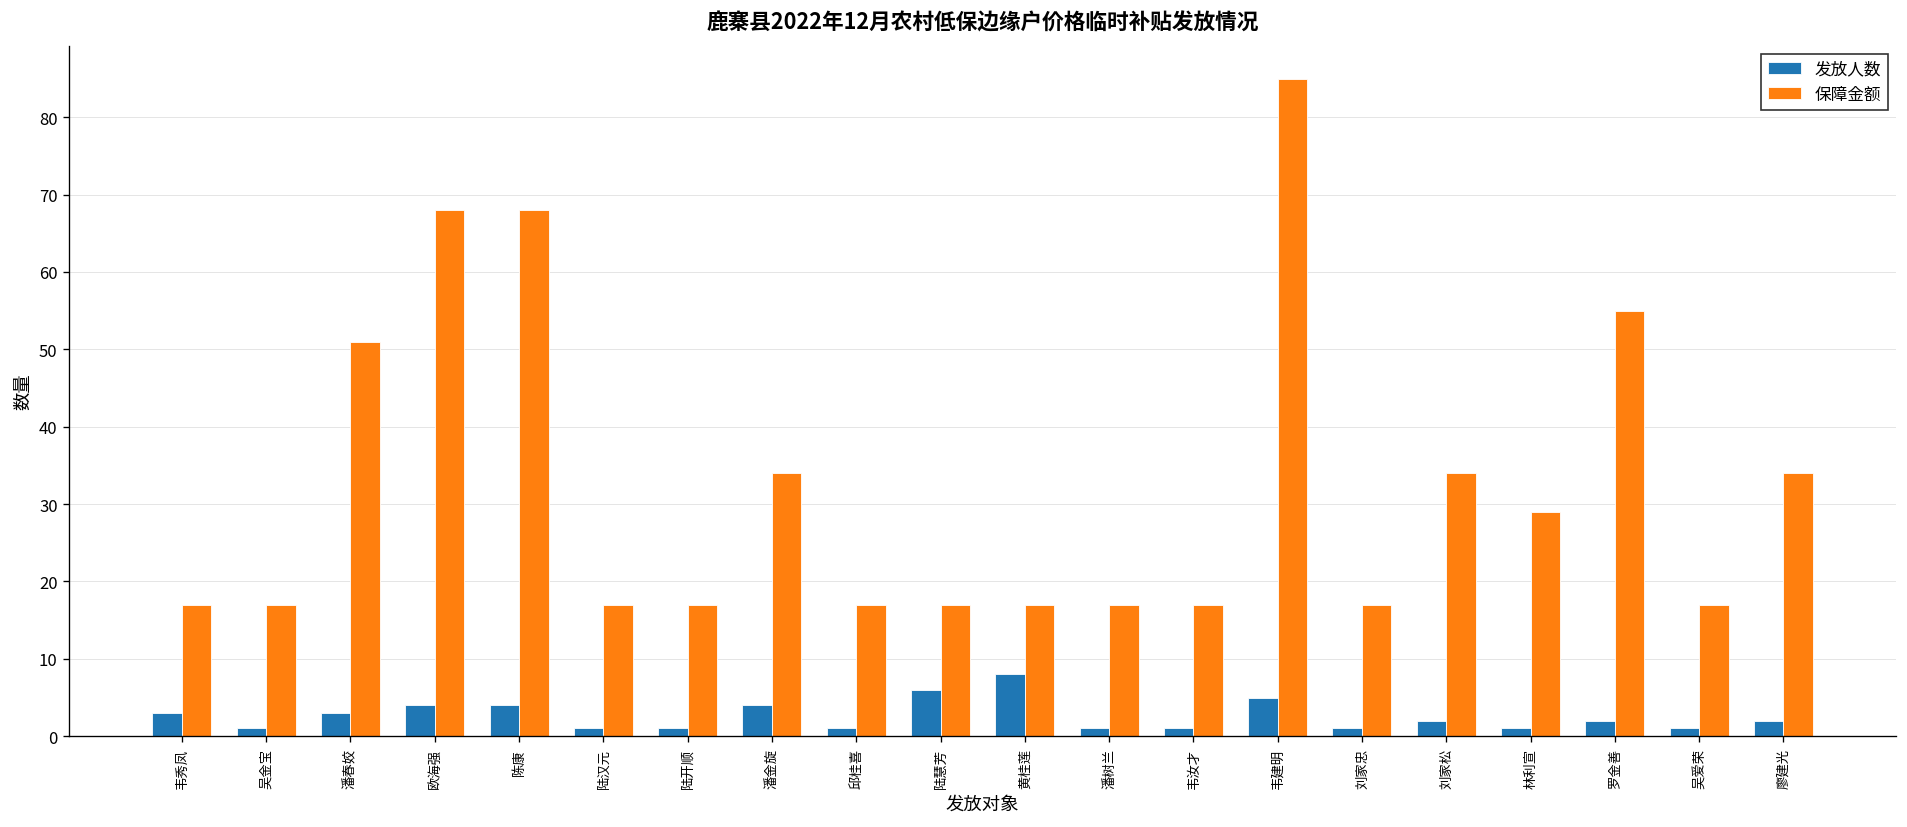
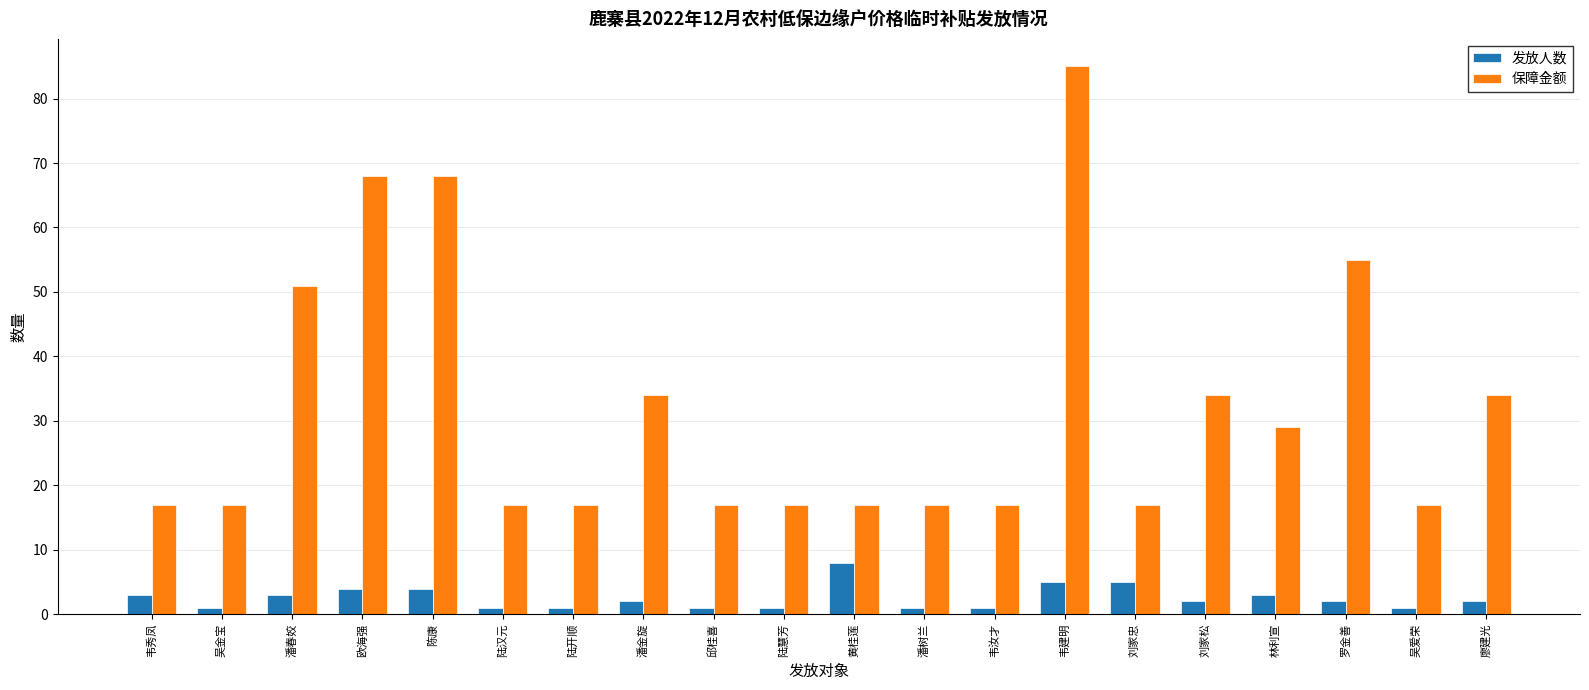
发放人数, 潘金旋: 4 -> 2
发放人数, 陆慧芳: 6 -> 1
发放人数, 刘家忠: 1 -> 5
发放人数, 林利宣: 1 -> 3
